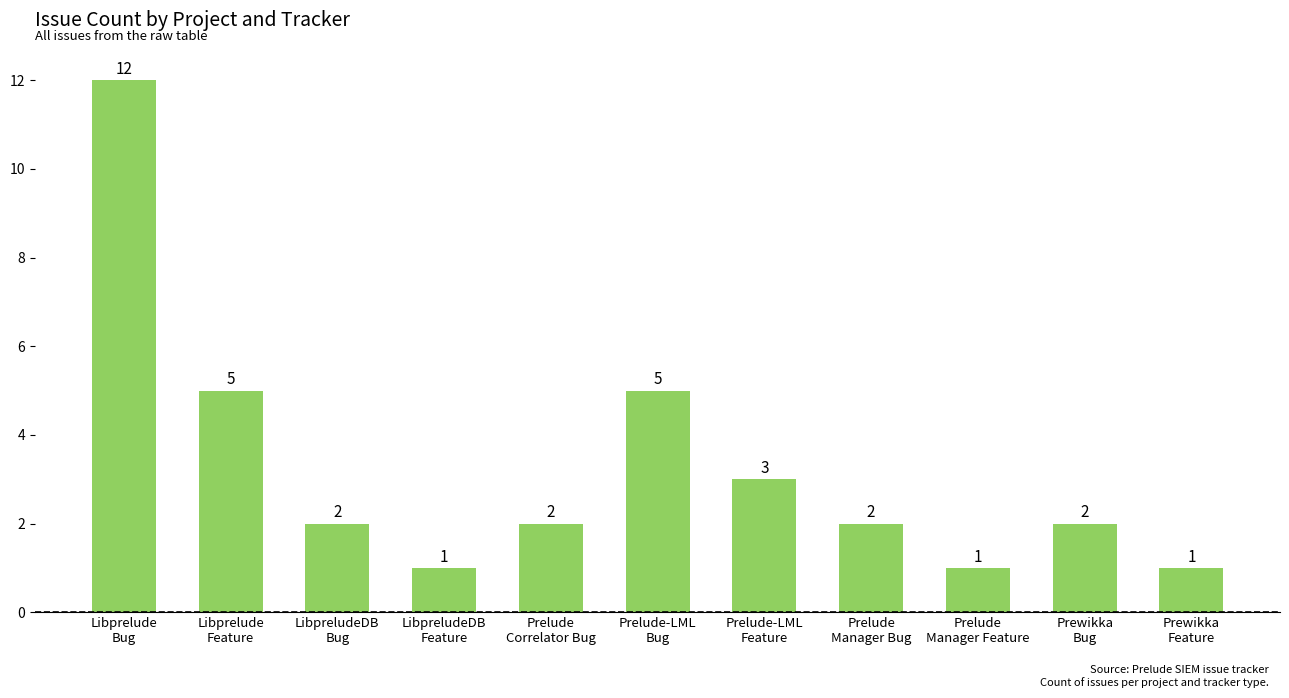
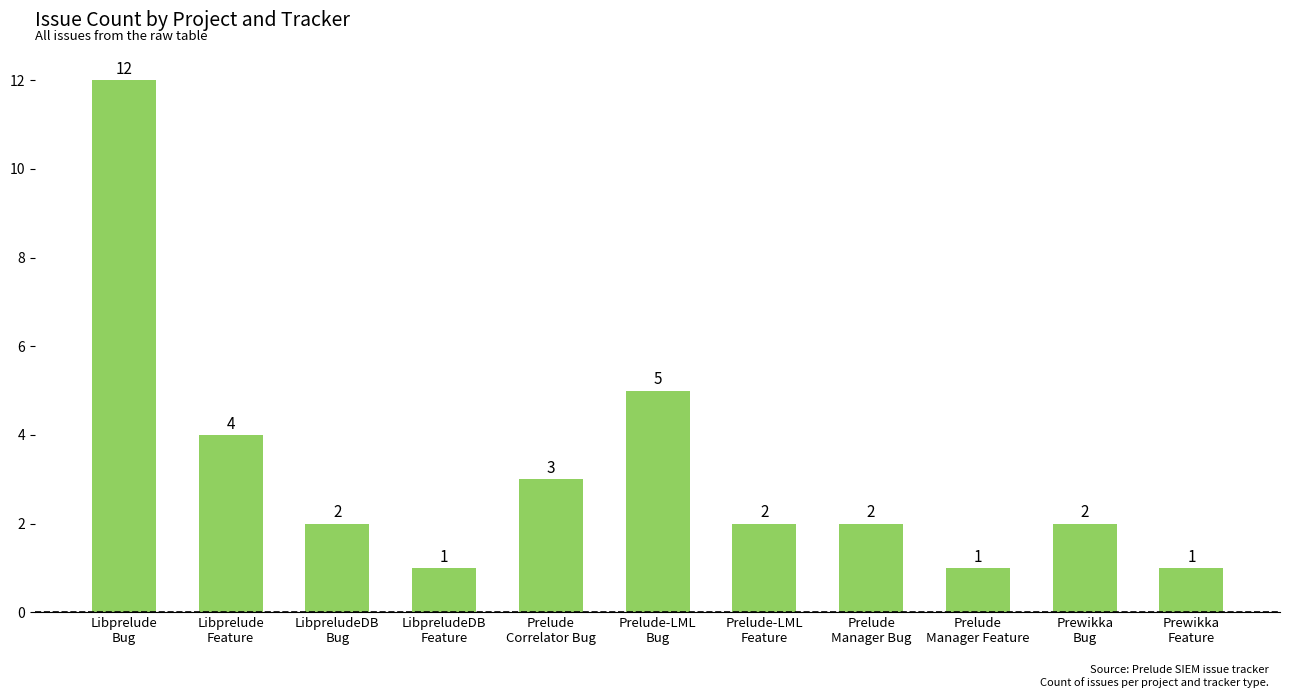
Libprelude Feature: 5 -> 4
Prelude Correlator Bug: 2 -> 3
Prelude-LML Feature: 3 -> 2
